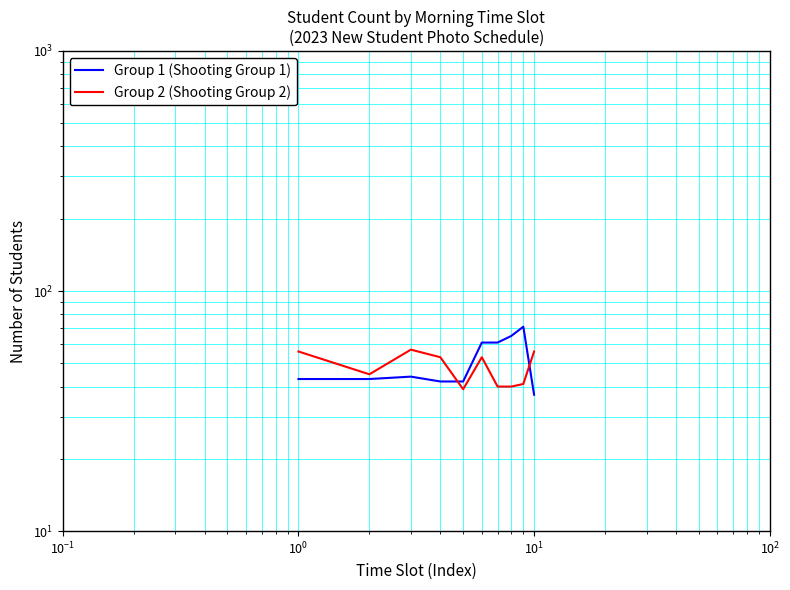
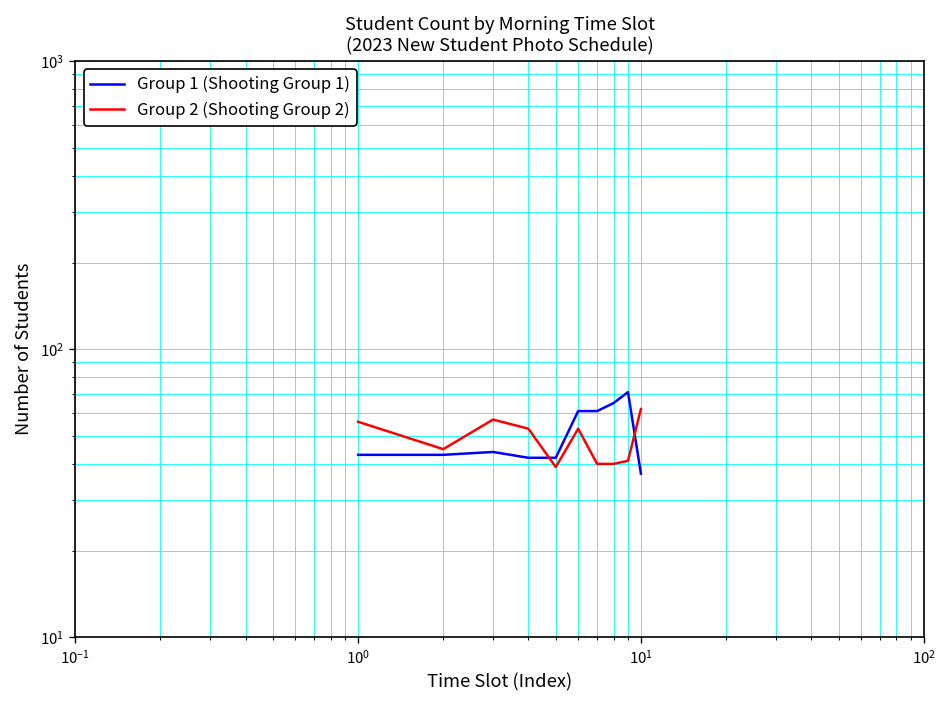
Group 2 (Shooting Group 2), 10^1: 56 -> 62
